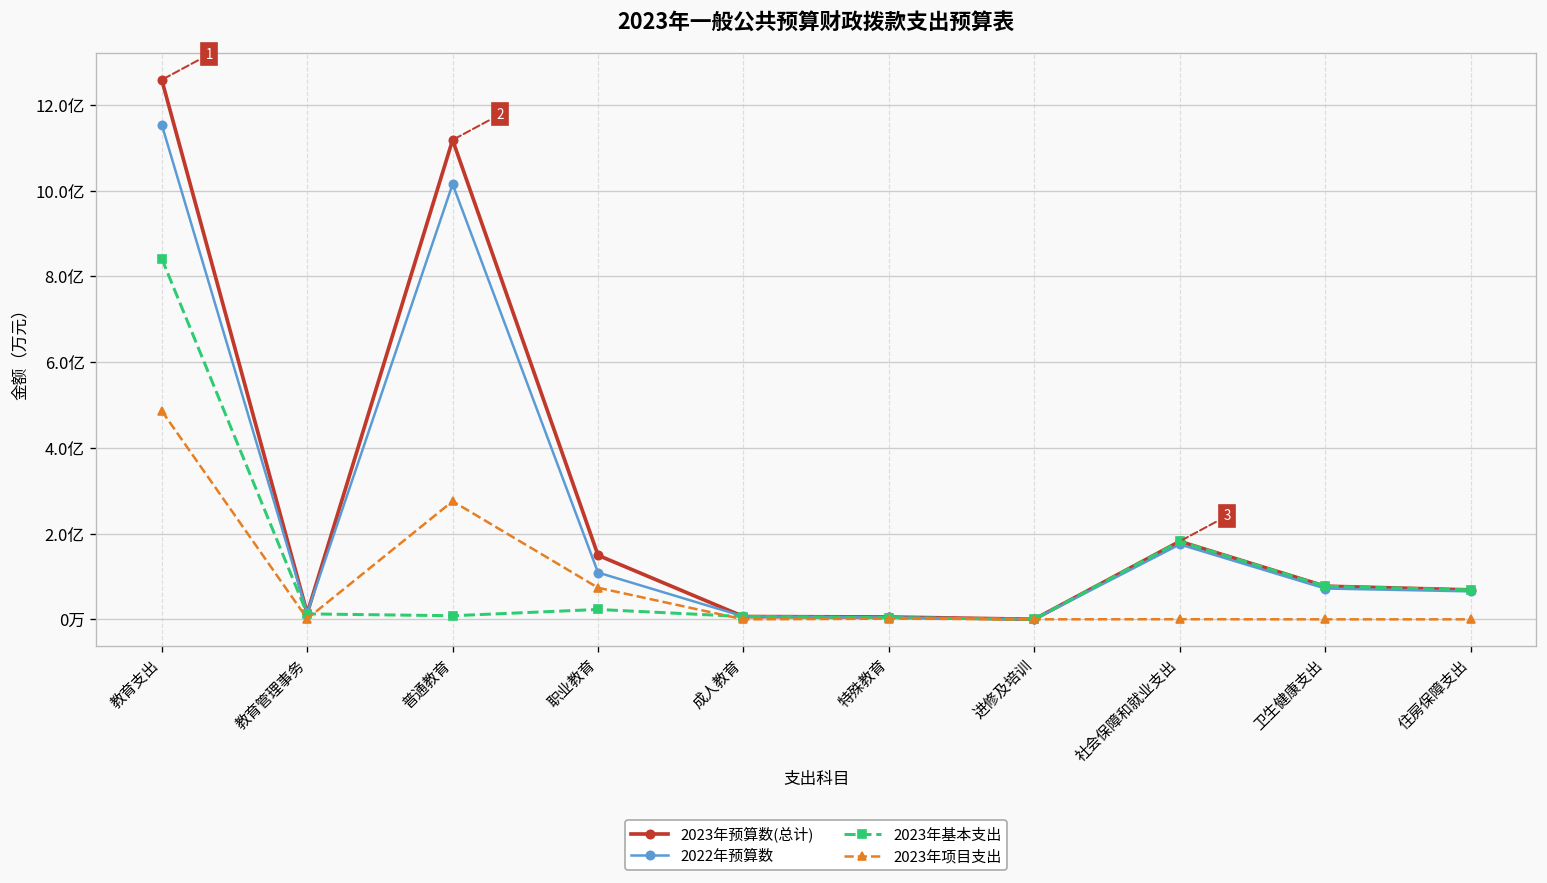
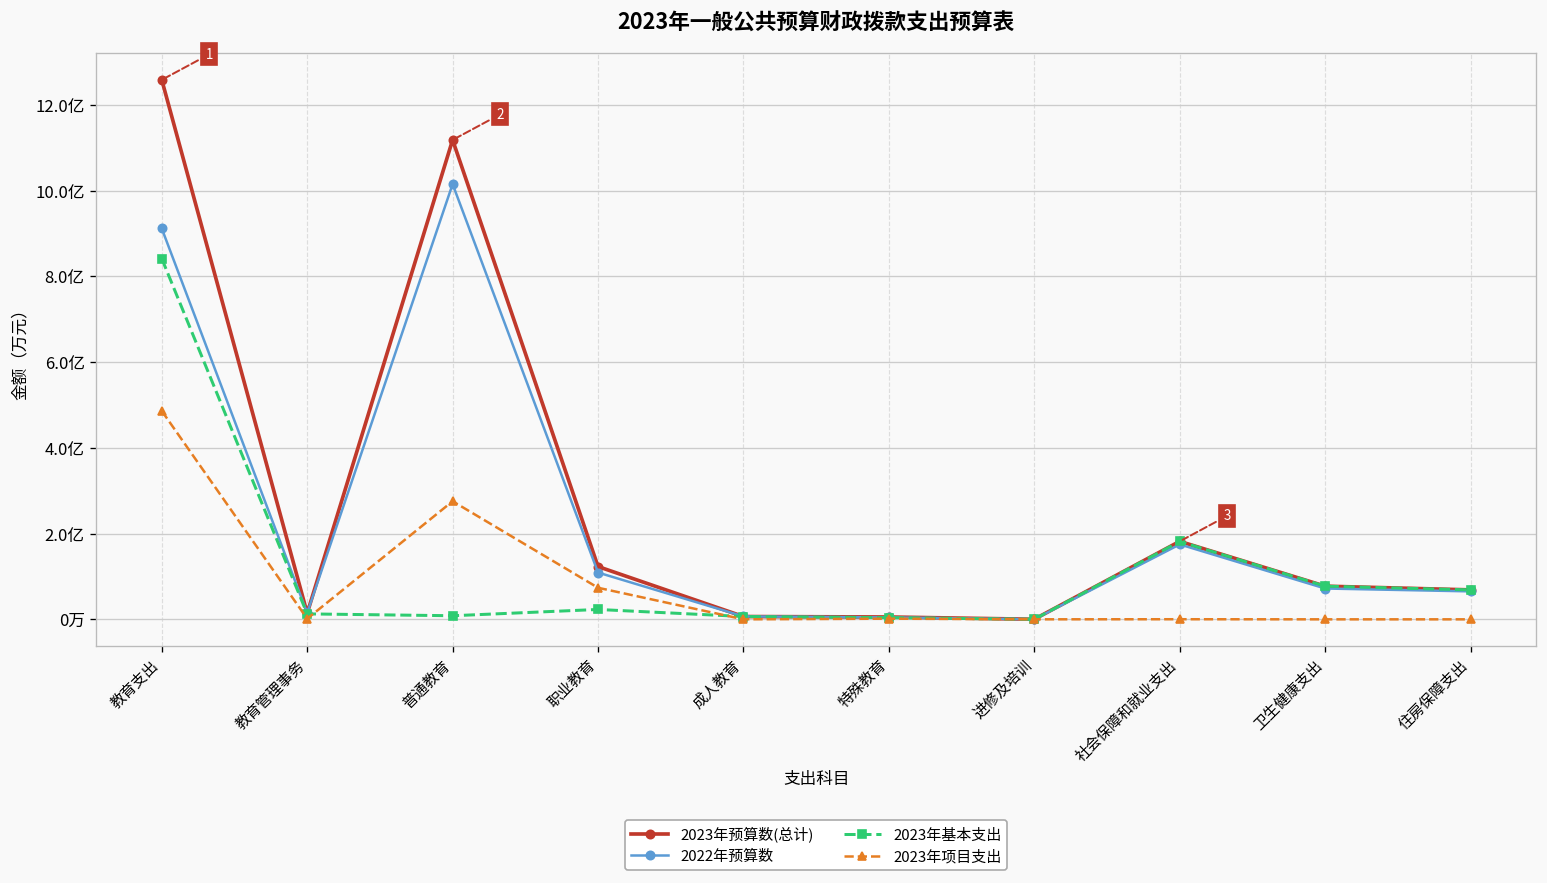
2022年预算数, 教育支出: 11.5亿 -> 9.1亿
2023年预算数(总计), 职业教育: 1.5亿 -> 1.2亿
